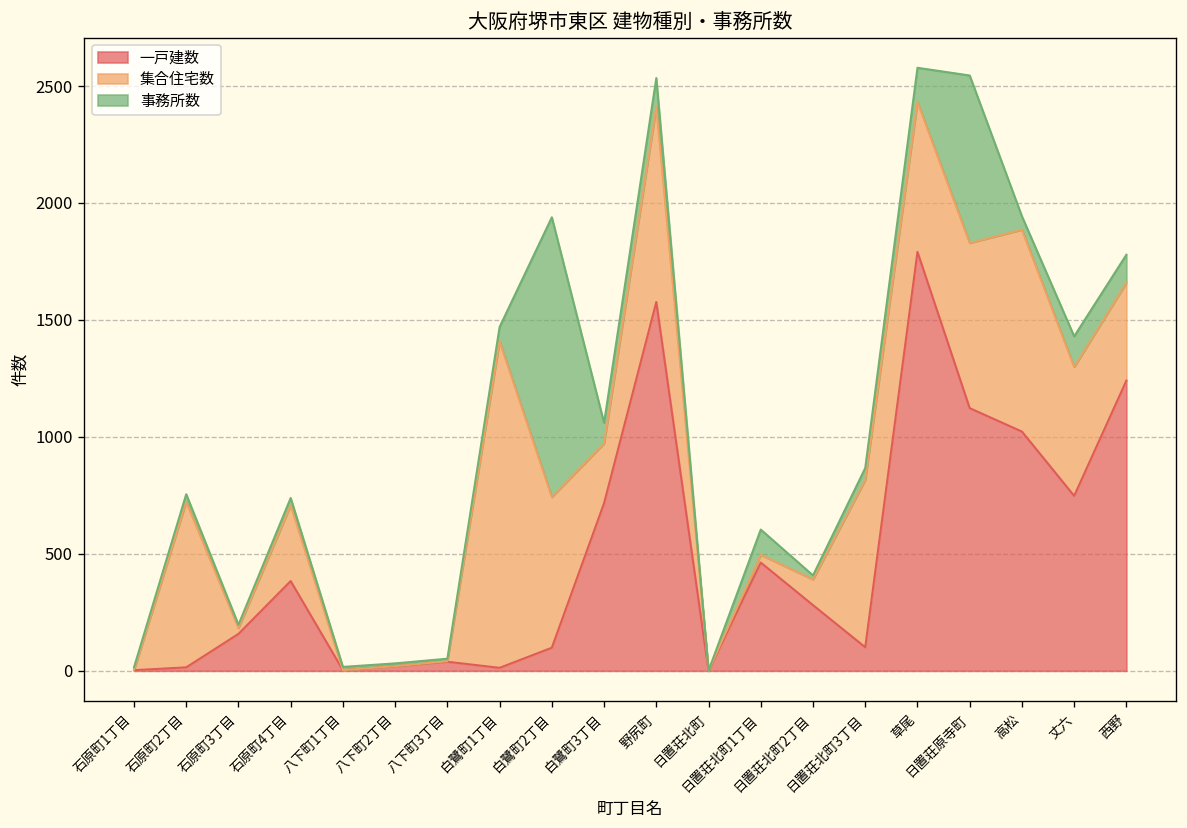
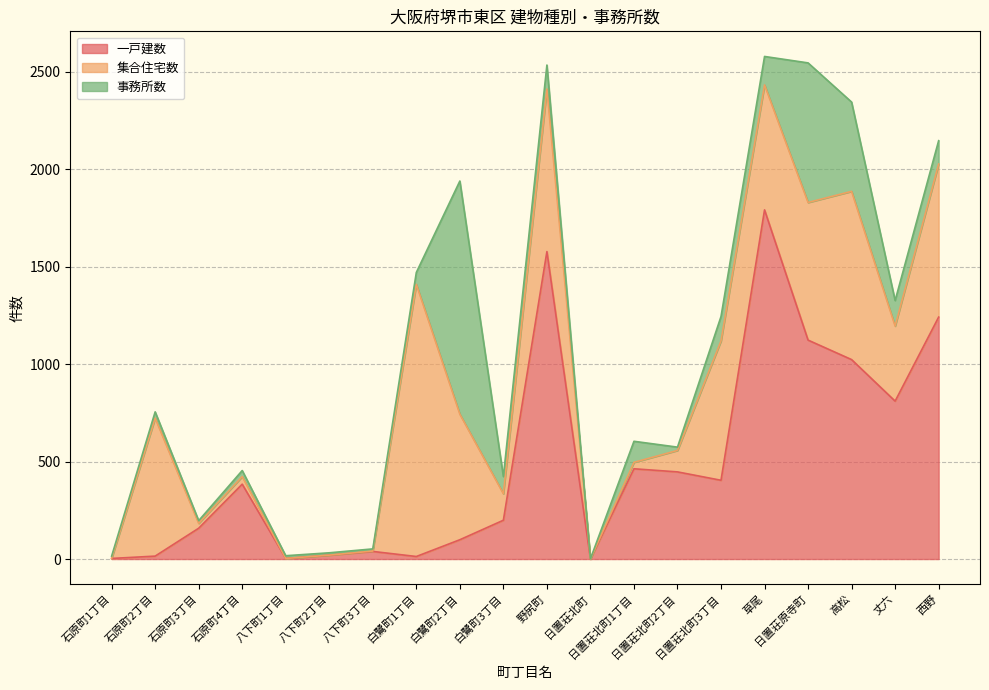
集合住宅数, 石原町4丁目: 320 -> 40
一戸建数, 白鷺町3丁目: 720 -> 200
集合住宅数, 白鷺町3丁目: 260 -> 140
一戸建数, 日置荘北町2丁目: 280 -> 450
一戸建数, 日置荘北町3丁目: 100 -> 400
事務所数, 日置荘北町3丁目: 50 -> 130
事務所数, 高松: 60 -> 460
一戸建数, 丈六: 750 -> 810
集合住宅数, 丈六: 550 -> 390
集合住宅数, 西野: 420 -> 790
